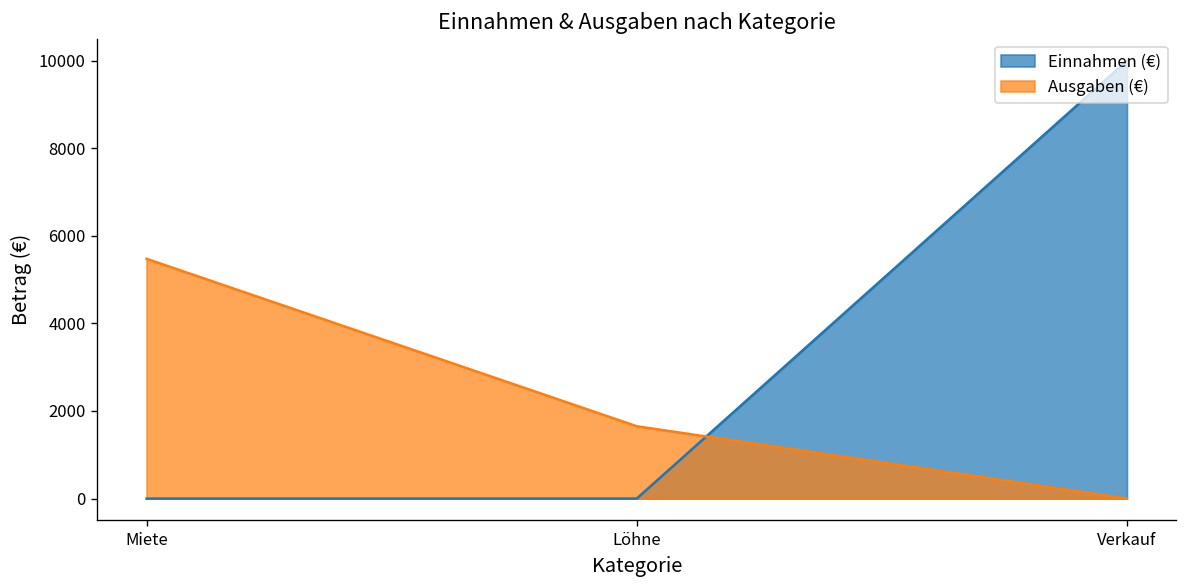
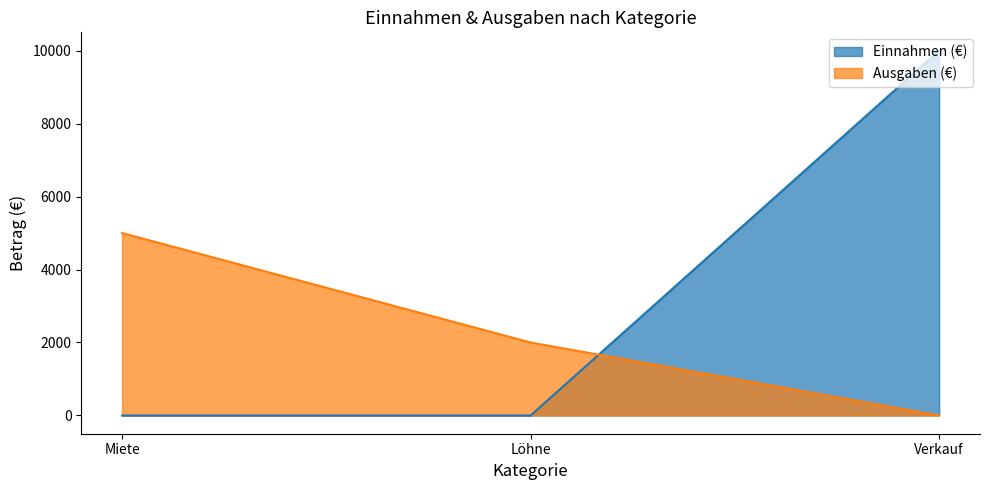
Ausgaben (€), Miete: 5500 -> 5000
Ausgaben (€), Löhne: 1700 -> 2000
